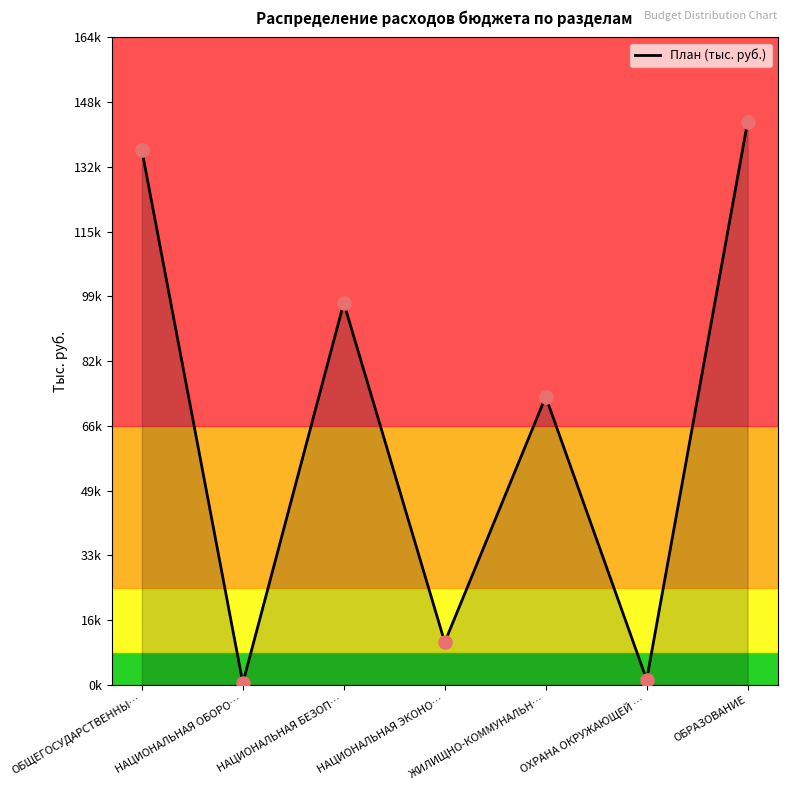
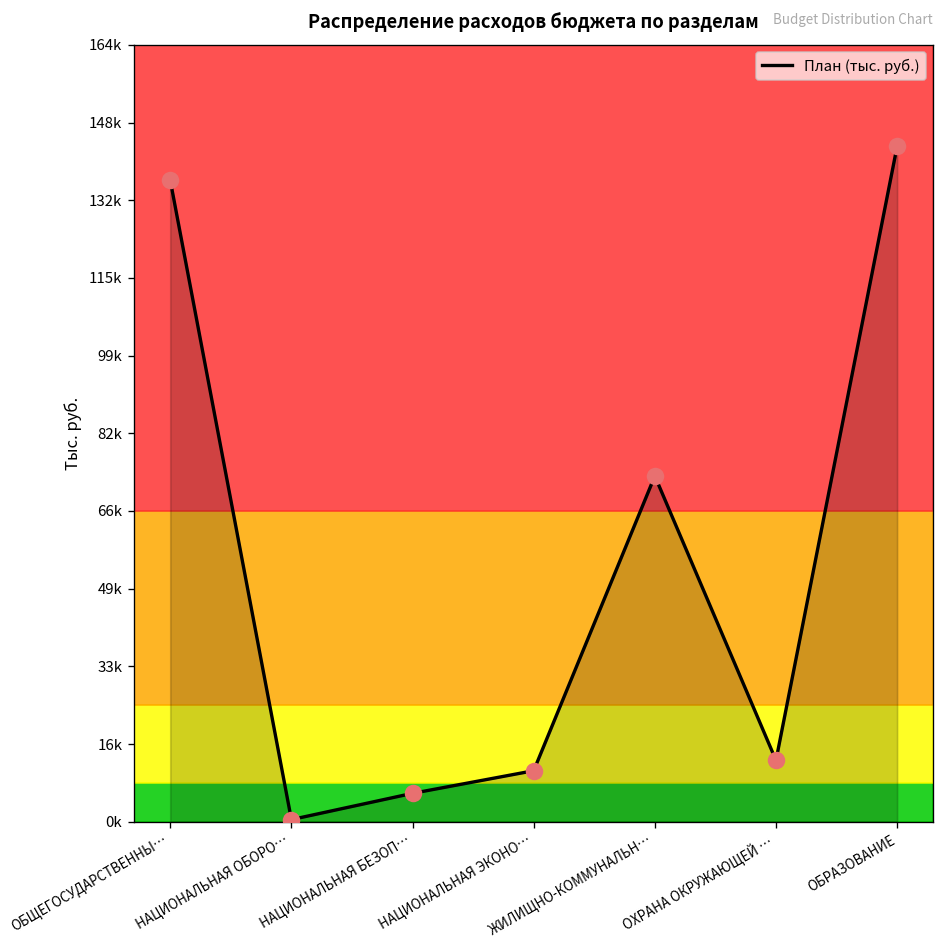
НАЦИОНАЛЬНАЯ БЕЗОП…: 97000 -> 6000
ОХРАНА ОКРУЖАЮЩЕЙ …: 1000 -> 13000
